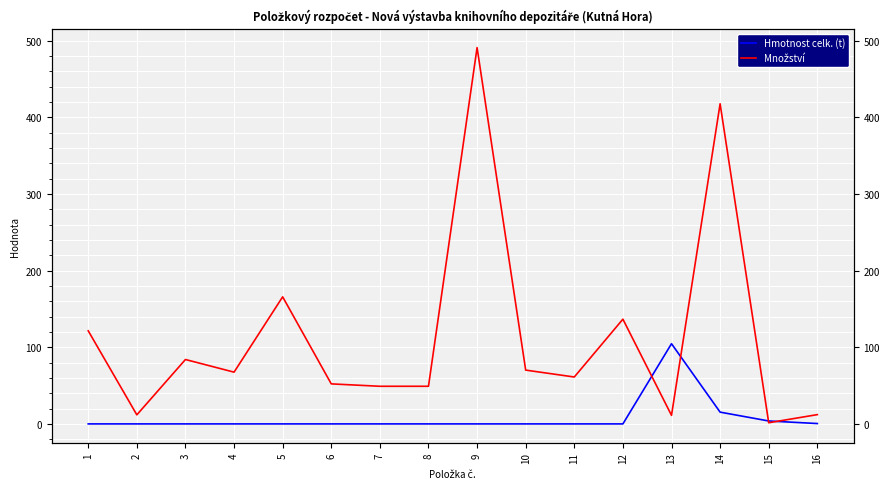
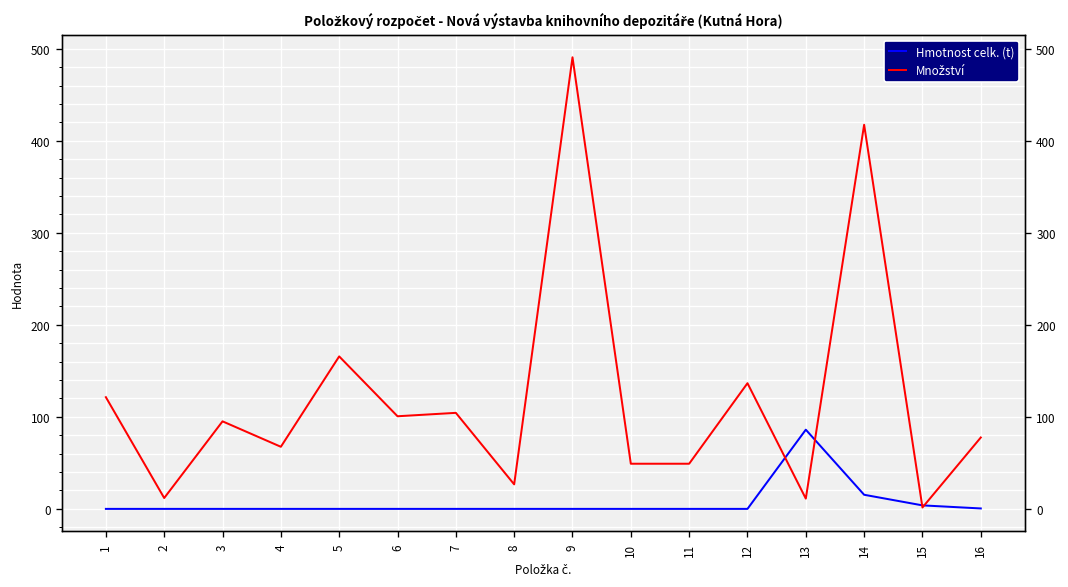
Množství, 3: 80 -> 100
Množství, 6: 50 -> 100
Množství, 7: 50 -> 100
Množství, 8: 50 -> 30
Množství, 10: 70 -> 50
Množství, 11: 60 -> 50
Hmotnost celk. (t), 13: 100 -> 90
Množství, 16: 10 -> 80
